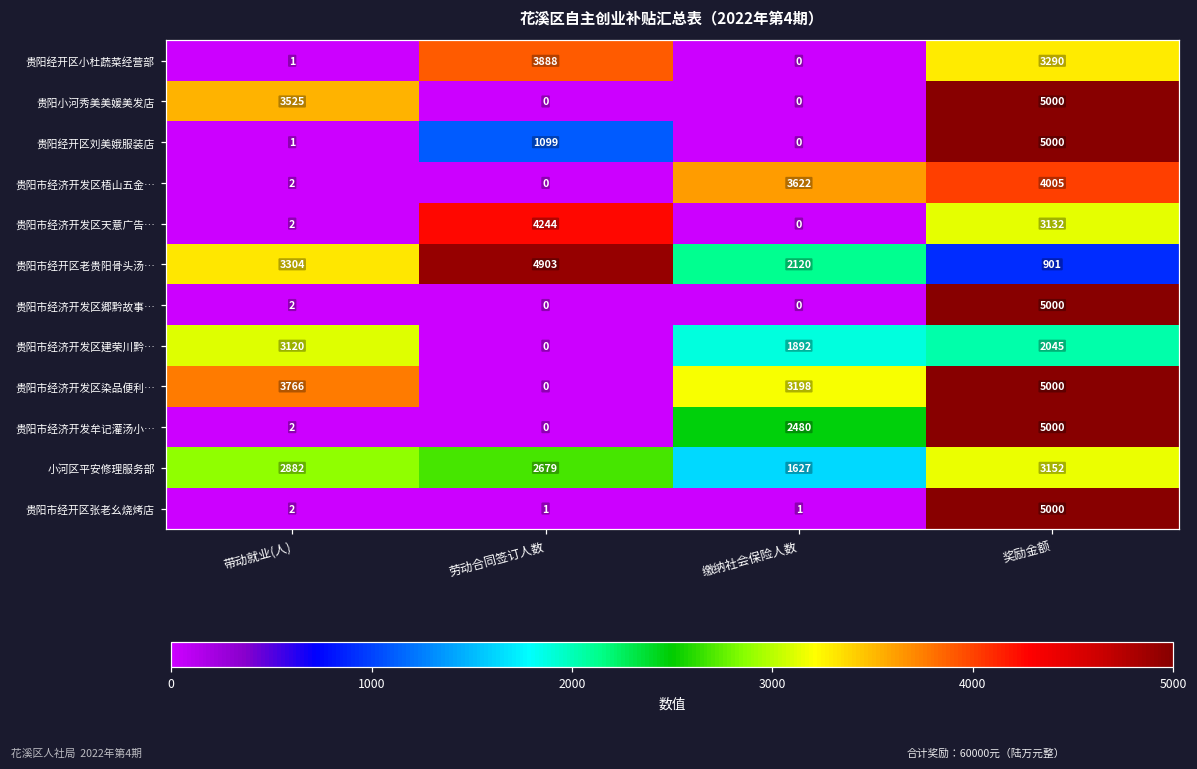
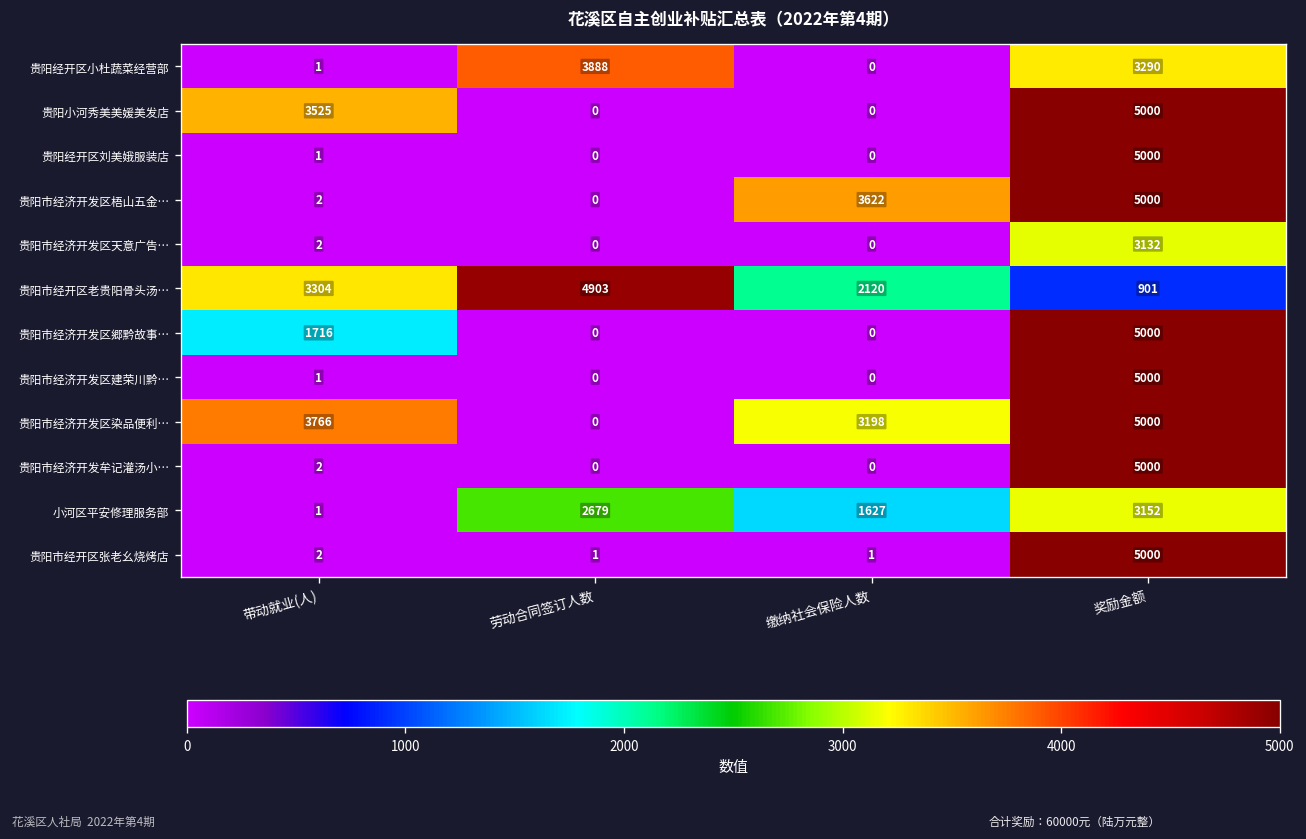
贵阳经开区刘美娥服装店, 劳动合同签订人数: 1099 -> 0
贵阳市经济开发区梧山五金…, 奖励金额: 4005 -> 5000
贵阳市经济开发区天意广告…, 劳动合同签订人数: 4244 -> 0
贵阳市经济开发区郷黔故事…, 带动就业(人): 2 -> 1716
贵阳市经济开发区建荣川黔…, 带动就业(人): 3120 -> 1
贵阳市经济开发区建荣川黔…, 缴纳社会保险人数: 1892 -> 0
贵阳市经济开发区建荣川黔…, 奖励金额: 2045 -> 5000
贵阳市经济开发牟记灌汤小…, 缴纳社会保险人数: 2480 -> 0
小河区平安修理服务部, 带动就业(人): 2882 -> 1
